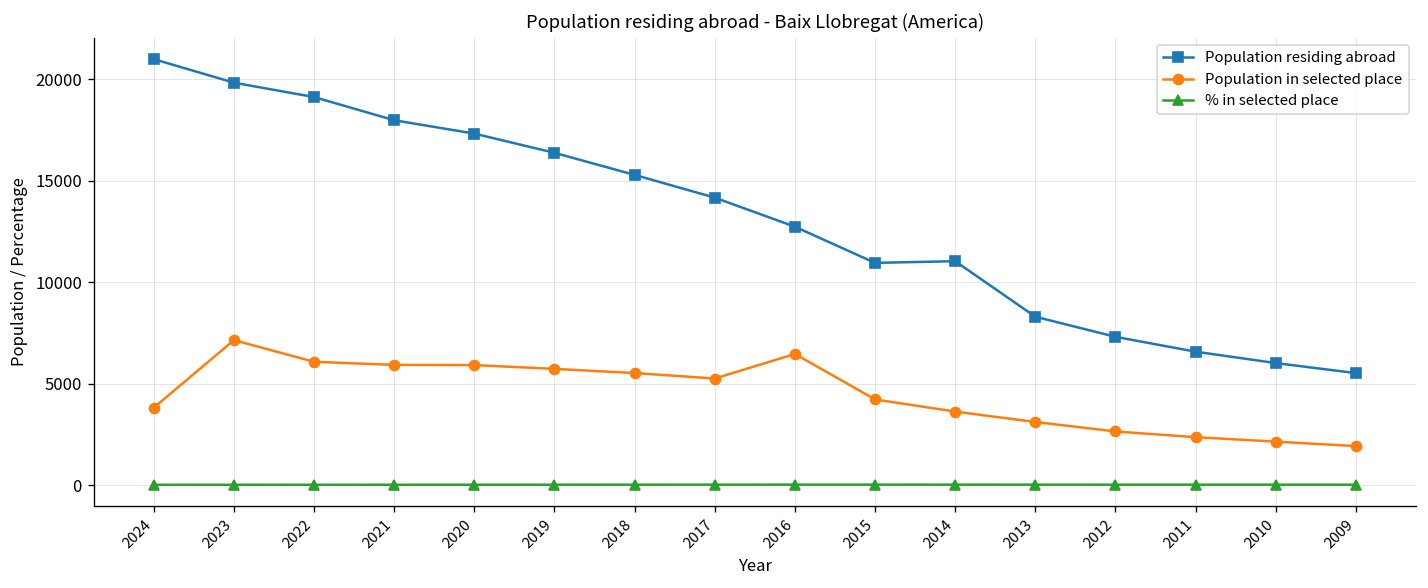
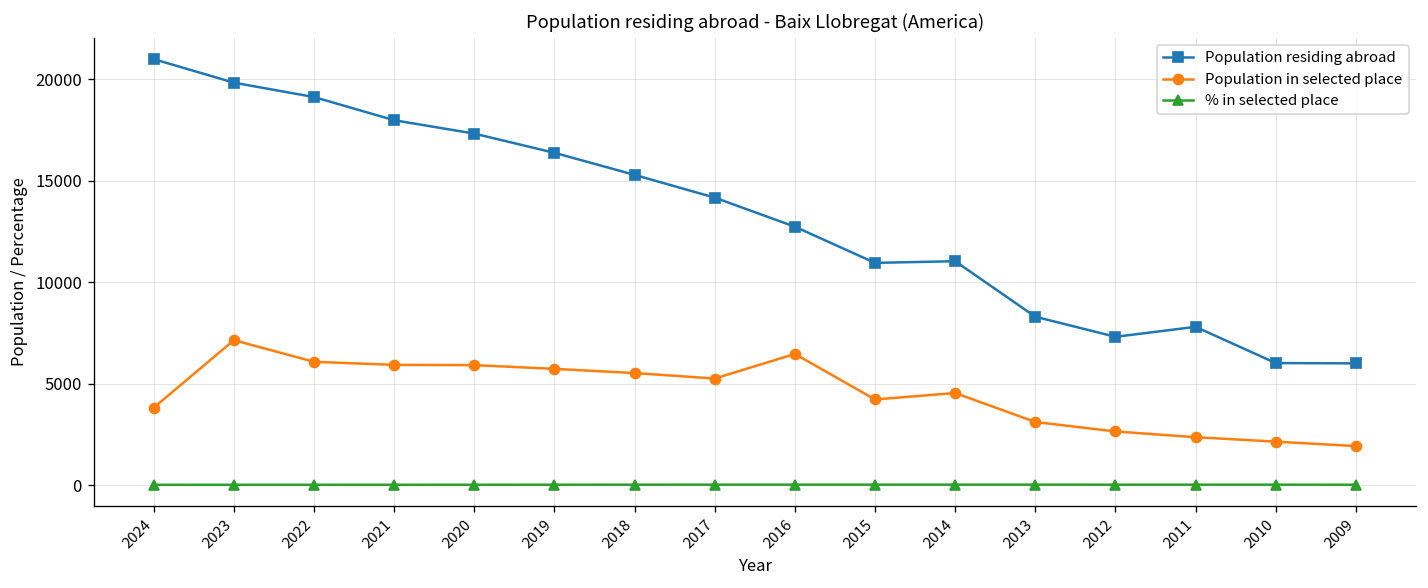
Population in selected place, 2014: 3600 -> 4600
Population residing abroad, 2011: 6600 -> 7800
Population residing abroad, 2009: 5500 -> 6000
